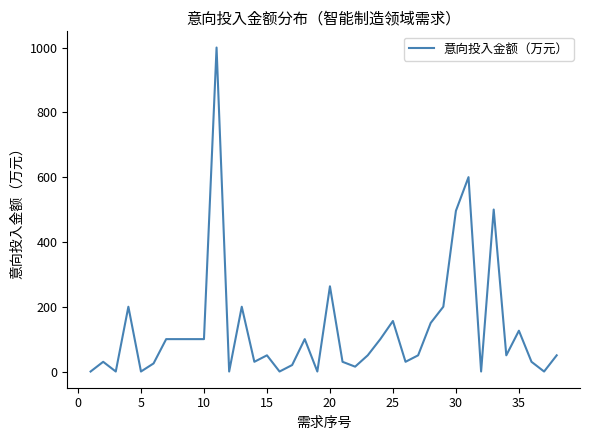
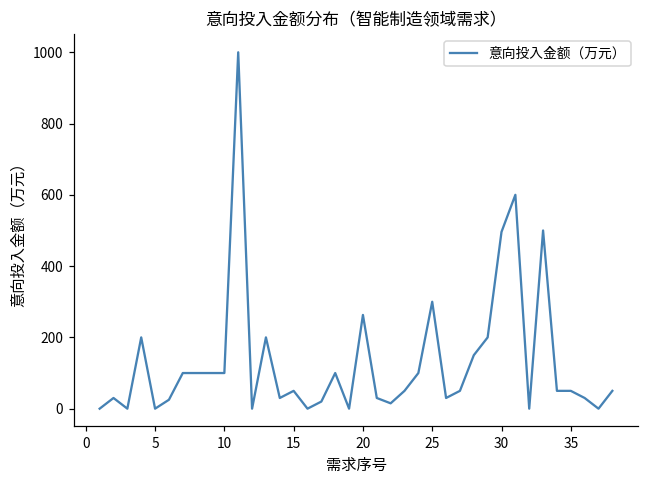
25: 160 -> 300
35: 130 -> 50
